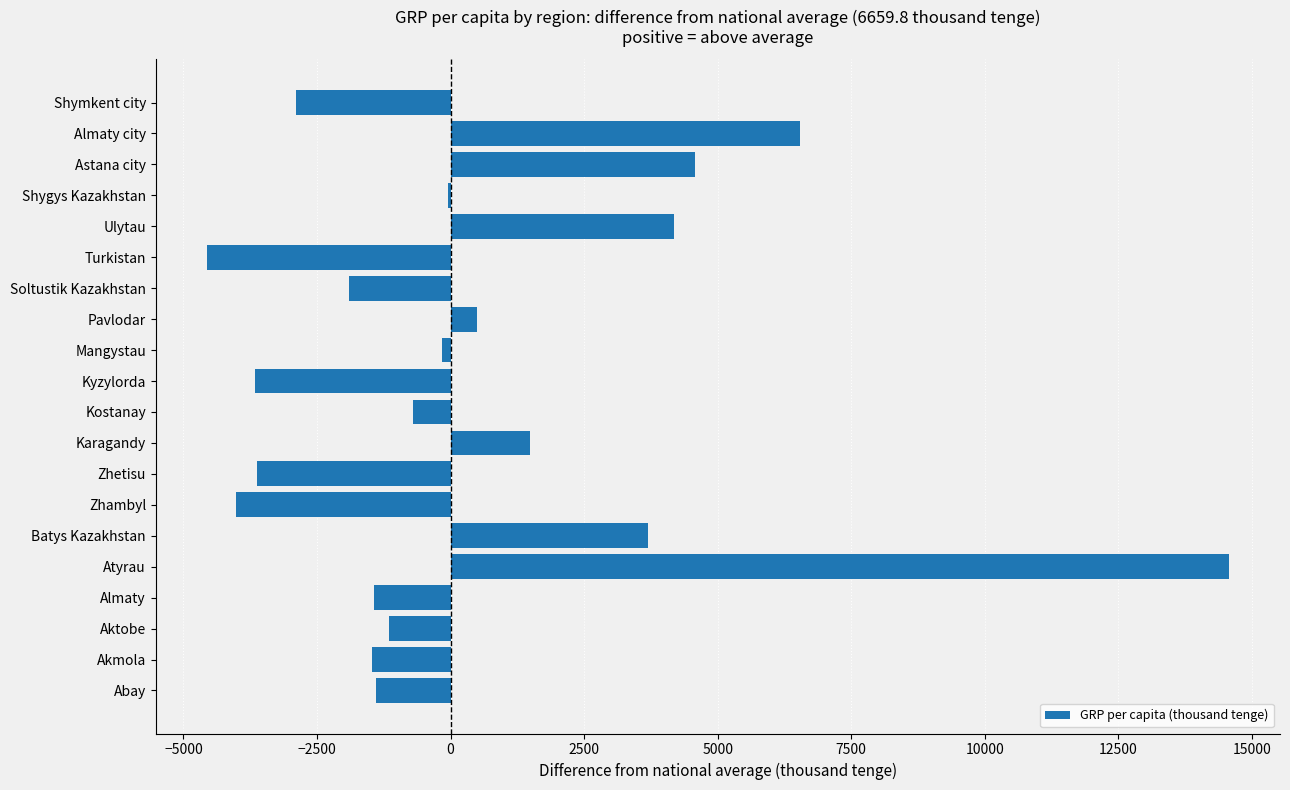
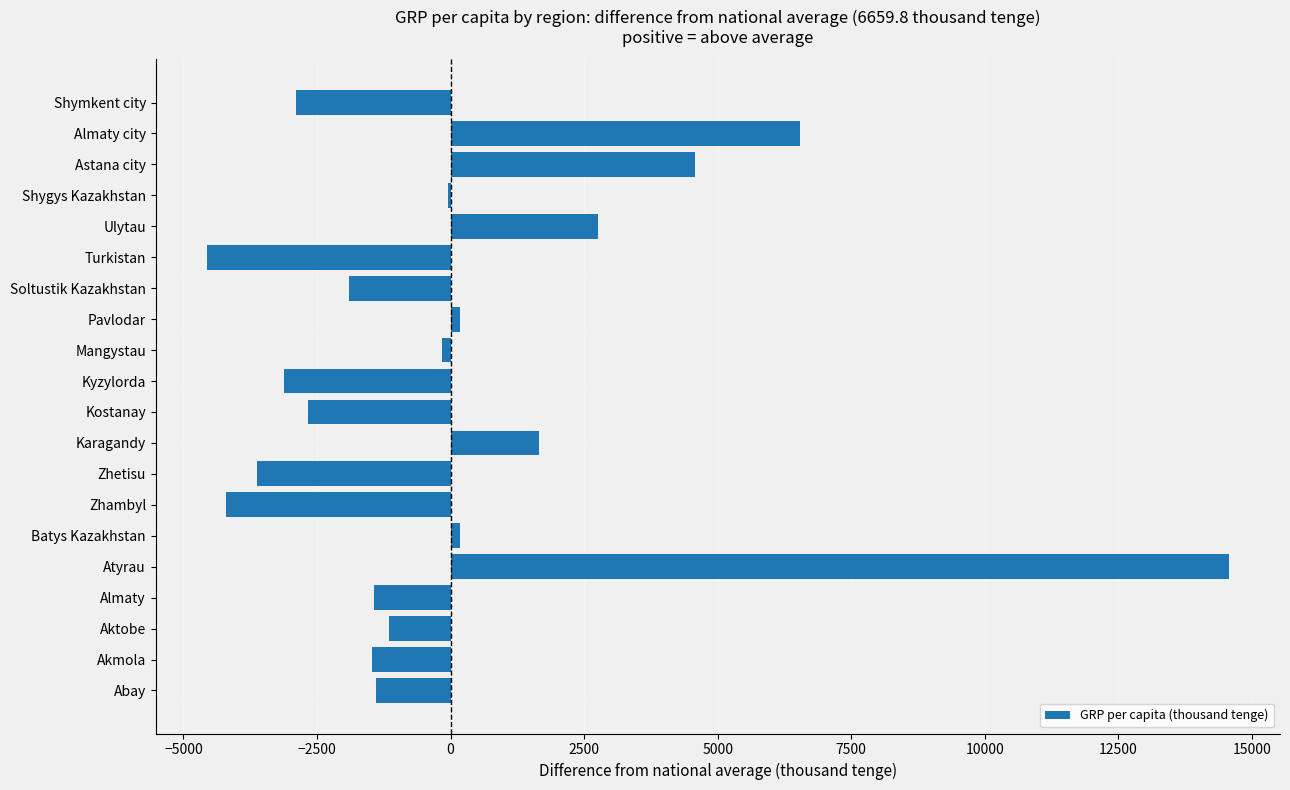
Ulytau: 4200 -> 2800
Pavlodar: 500 -> 200
Kyzylorda: -3700 -> -3100
Kostanay: -700 -> -2700
Karagandy: 1500 -> 1700
Zhambyl: -4000 -> -4200
Batys Kazakhstan: 3700 -> 200
